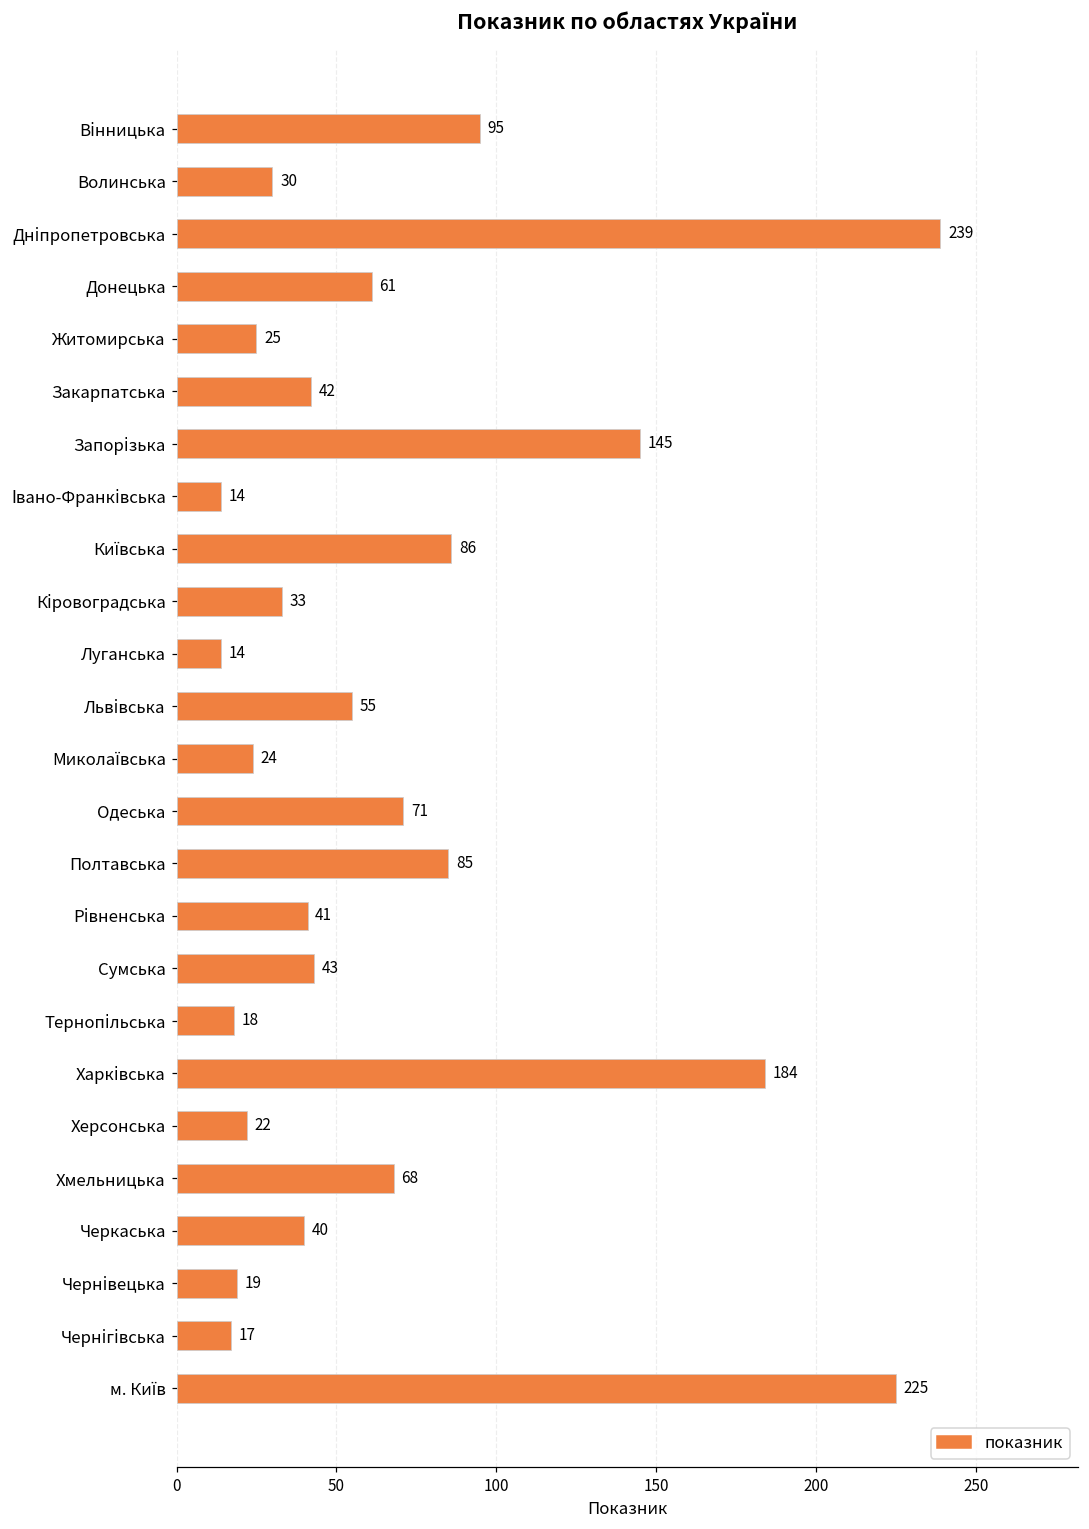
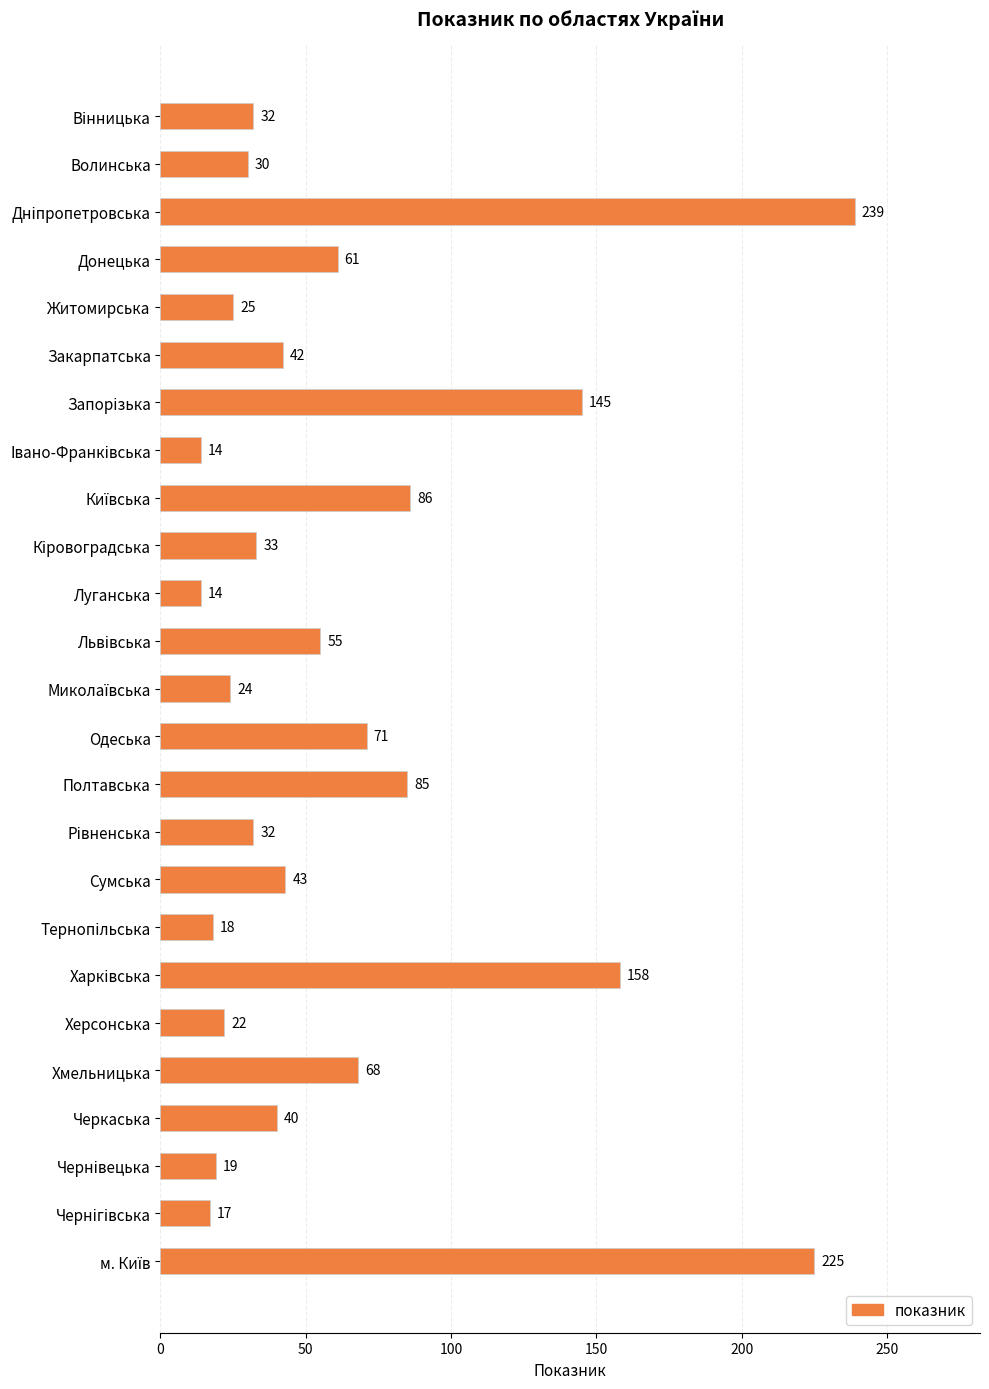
Вінницька: 95 -> 32
Рівненська: 41 -> 32
Харківська: 184 -> 158
